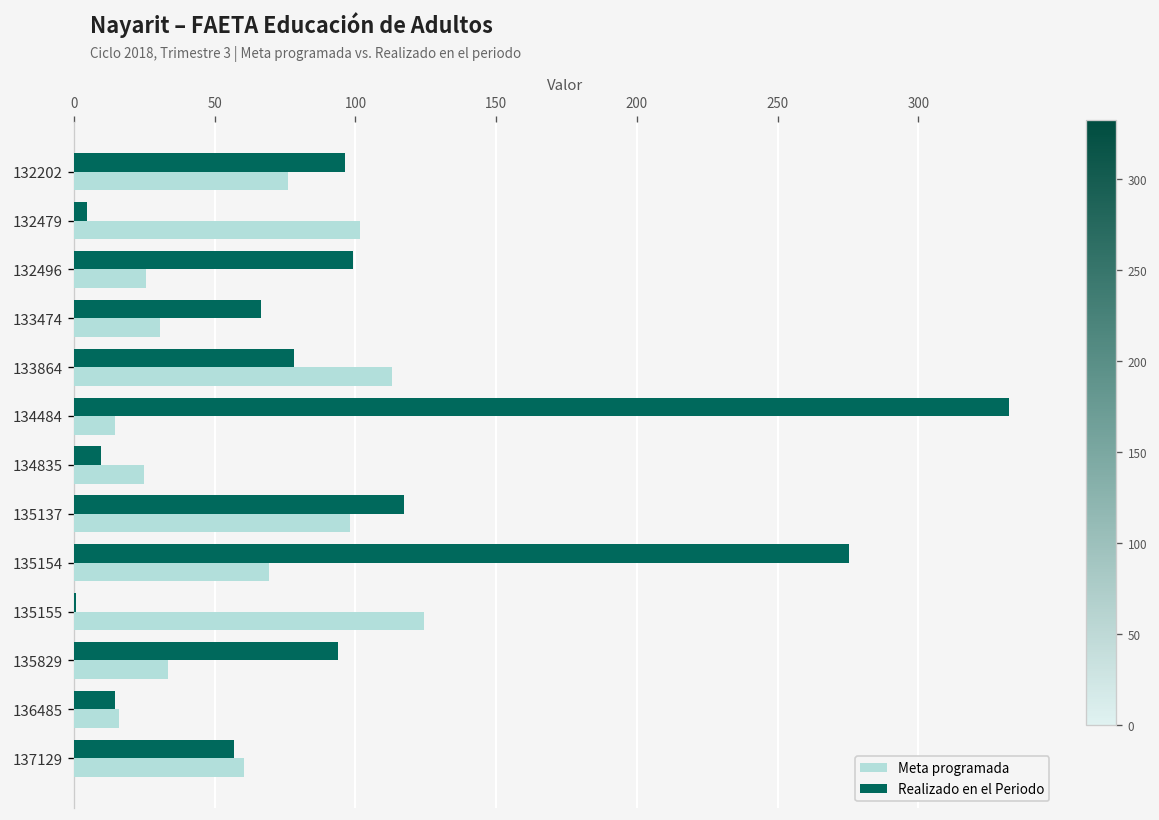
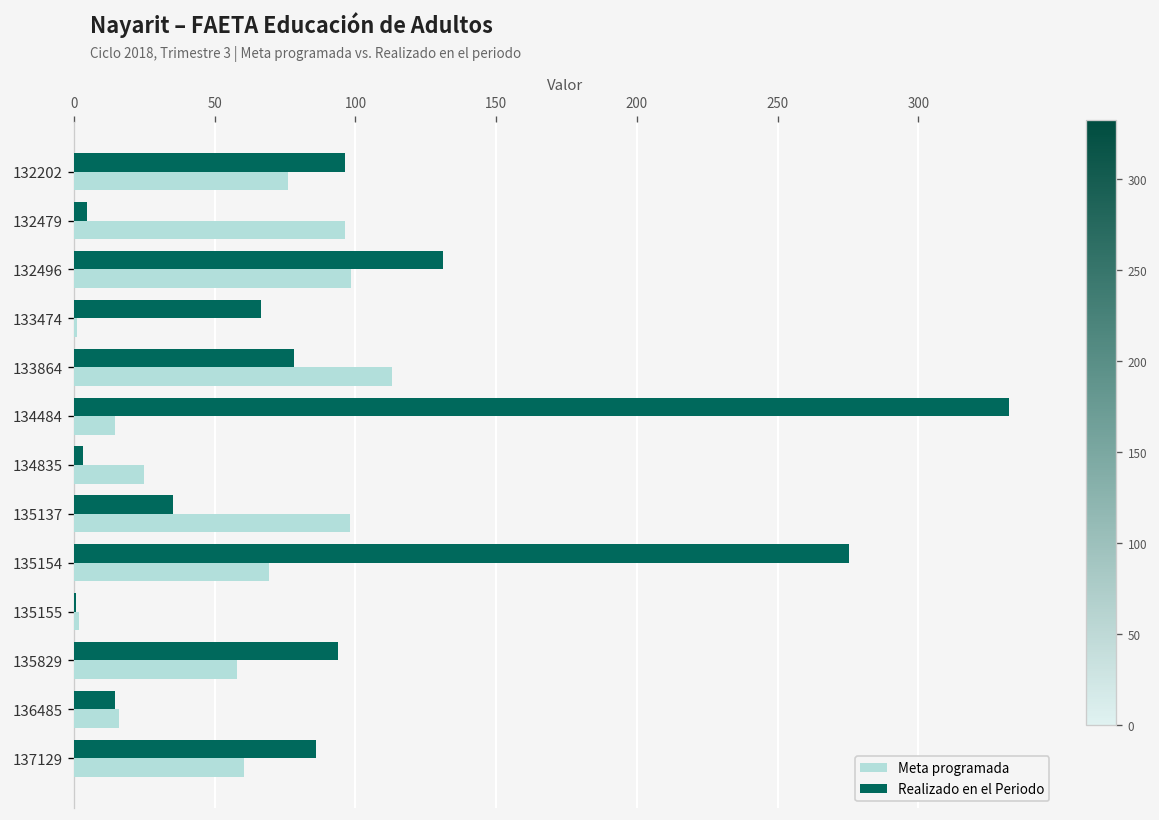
Meta programada, 132479: 102 -> 96
Realizado en el Periodo, 132496: 99 -> 131
Meta programada, 132496: 26 -> 98
Meta programada, 133474: 31 -> 1
Realizado en el Periodo, 134835: 10 -> 3
Realizado en el Periodo, 135137: 117 -> 35
Meta programada, 135155: 124 -> 2
Meta programada, 135829: 33 -> 58
Realizado en el Periodo, 137129: 57 -> 86
